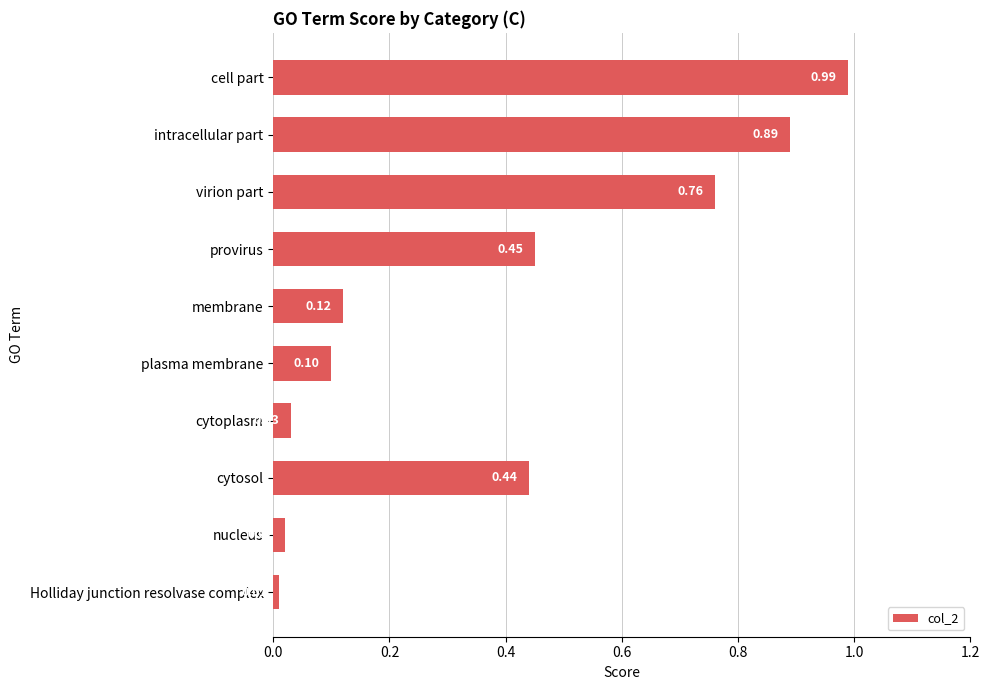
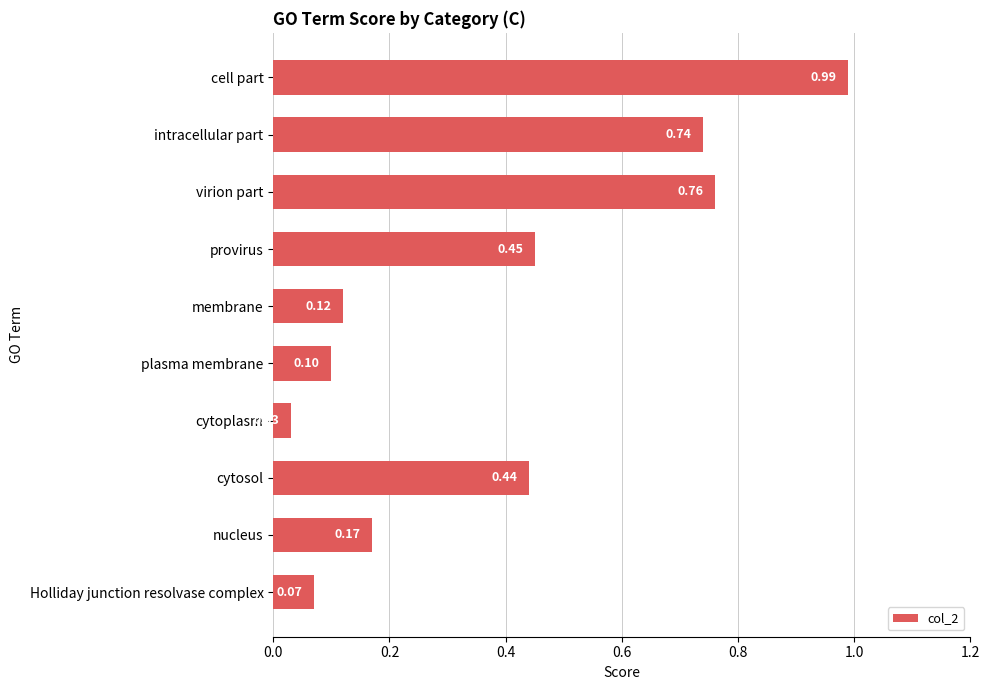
intracellular part: 0.89 -> 0.74
nucleus: 0.02 -> 0.17
Holliday junction resolvase complex: 0.01 -> 0.07
